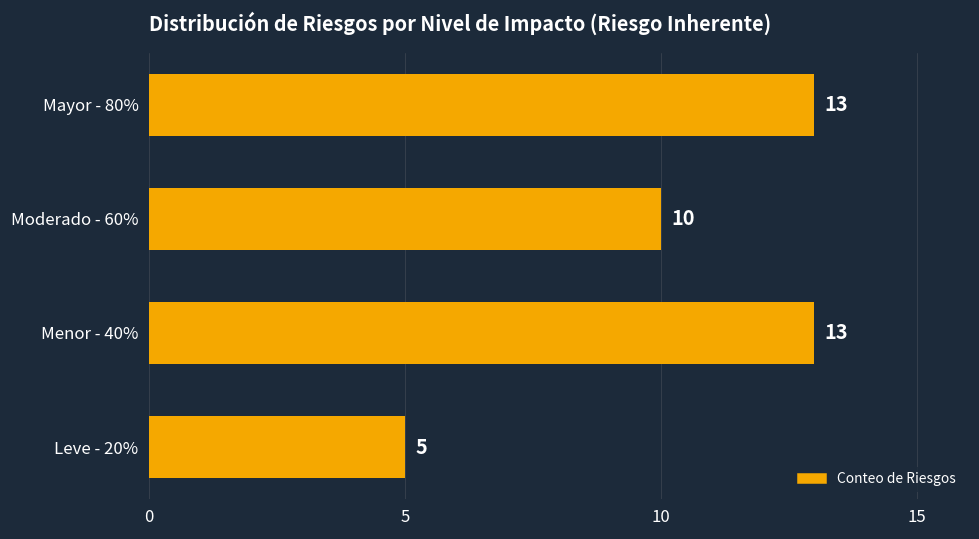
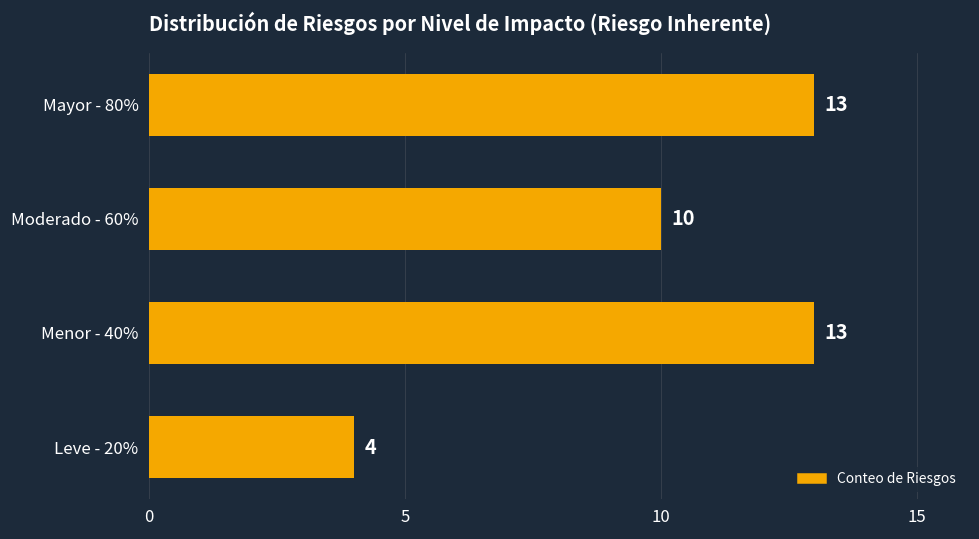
Leve - 20%: 5 -> 4
